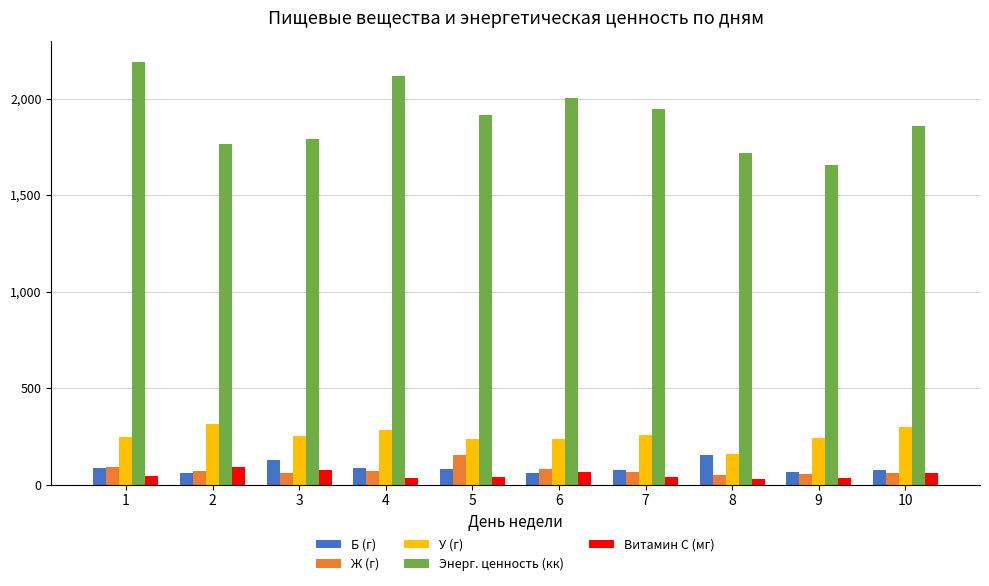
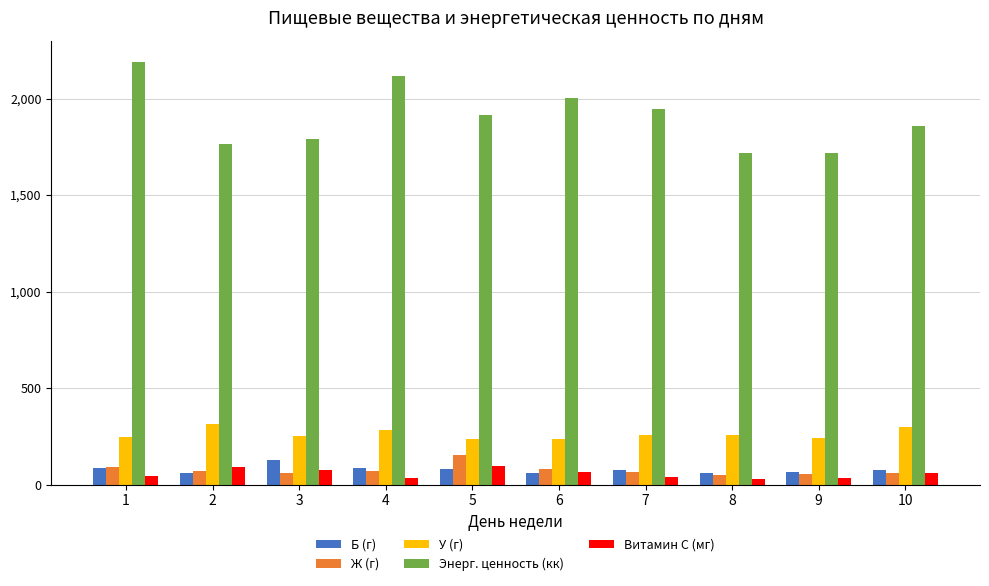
Витамин С (мг), 5: 40 -> 100
Б (г), 8: 150 -> 60
У (г), 8: 160 -> 260
Энерг. ценность (кк), 9: 1,660 -> 1,720
